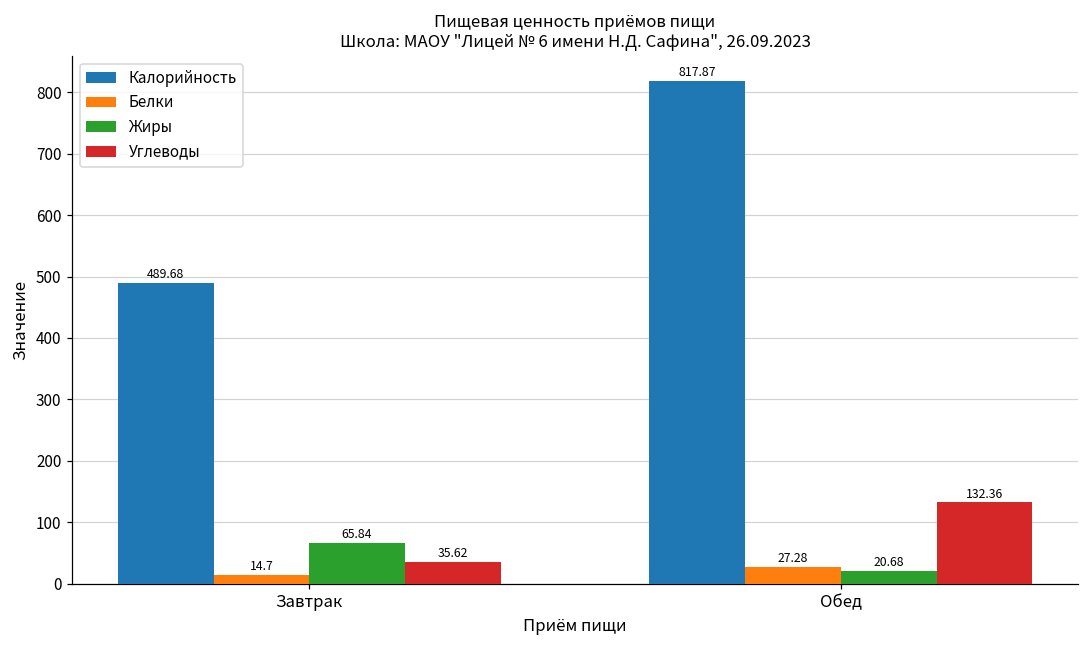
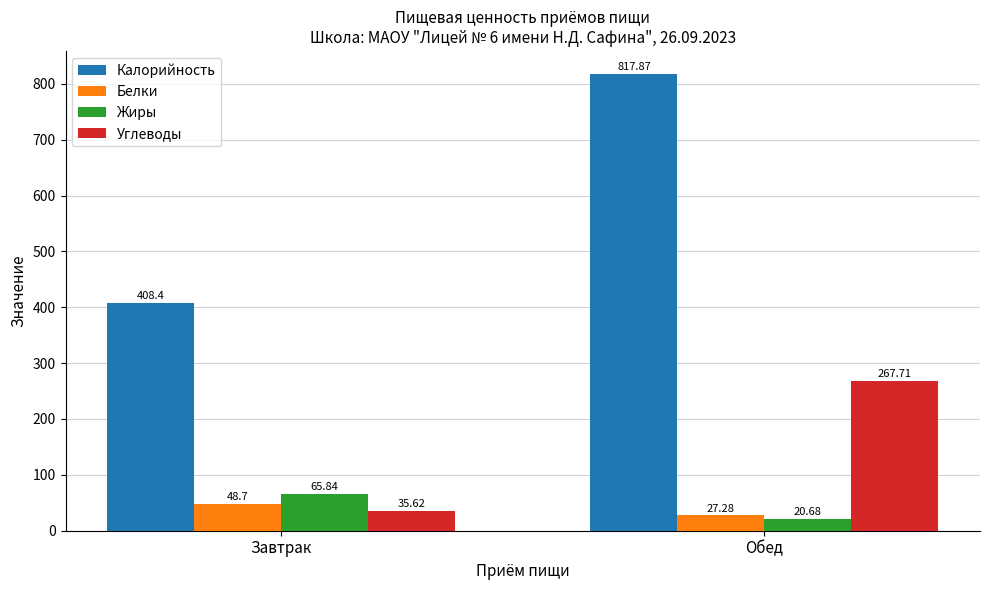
Калорийность, Завтрак: 489.68 -> 408.4
Белки, Завтрак: 14.7 -> 48.7
Углеводы, Обед: 132.36 -> 267.71
